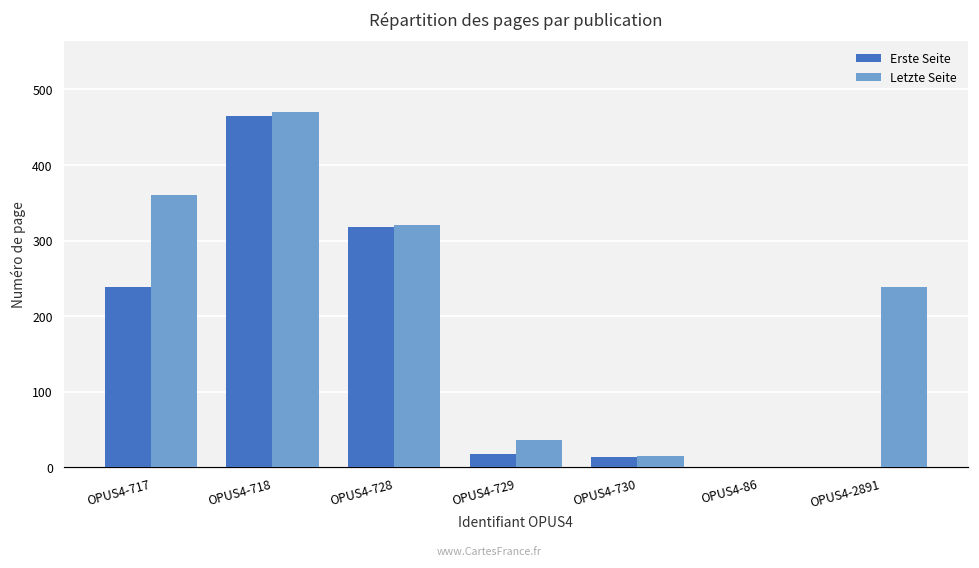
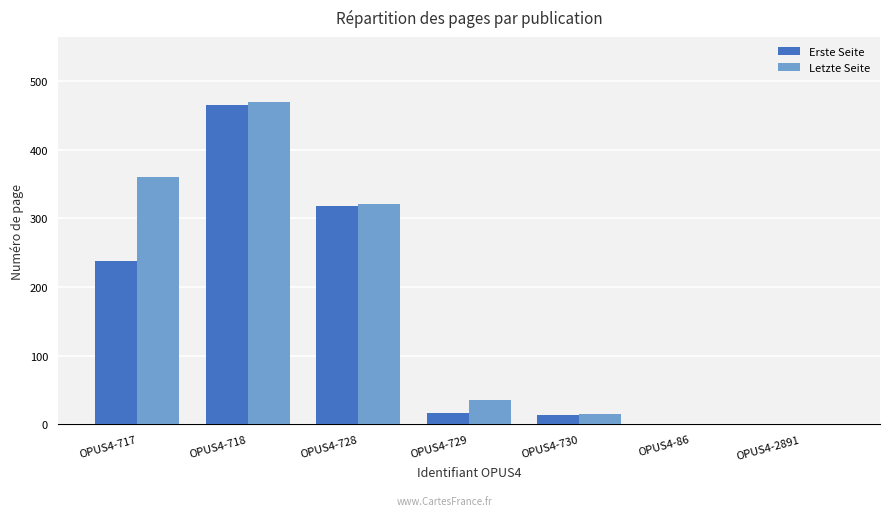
Letzte Seite, OPUS4-2891: 240 -> 0
